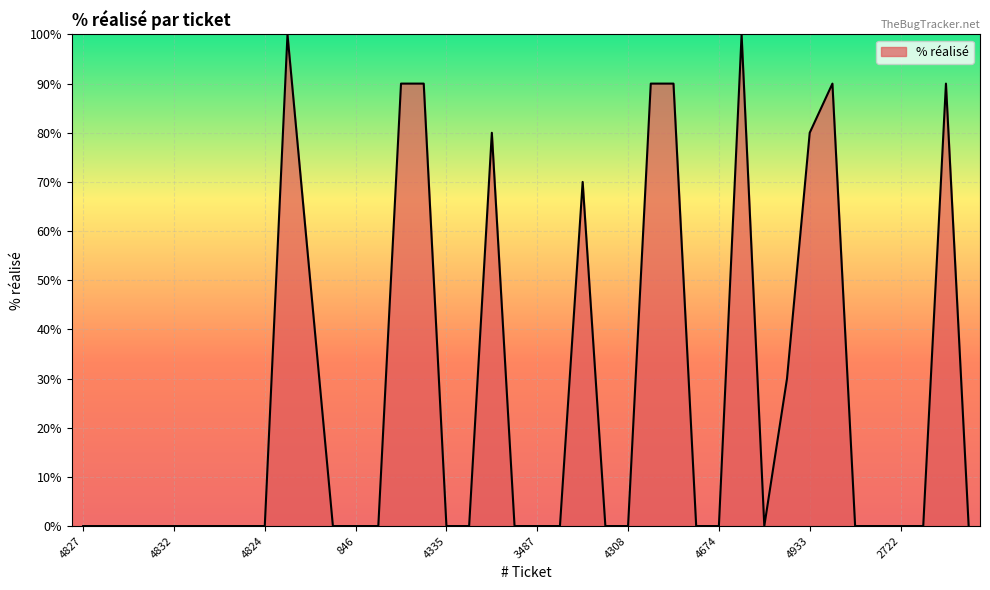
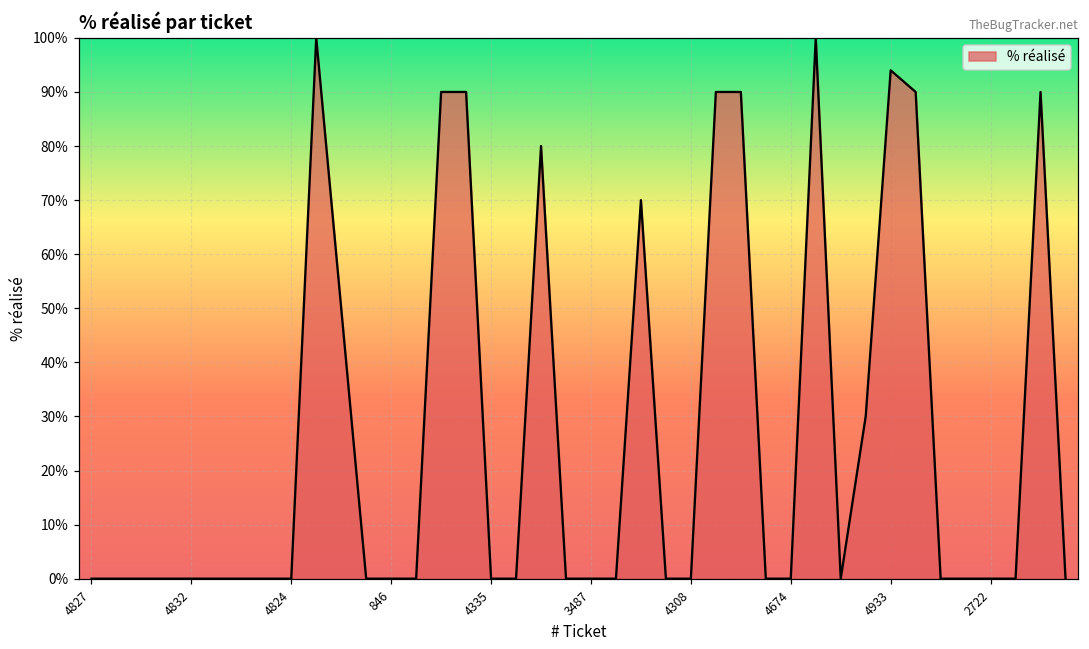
4933: 80% -> 94%
